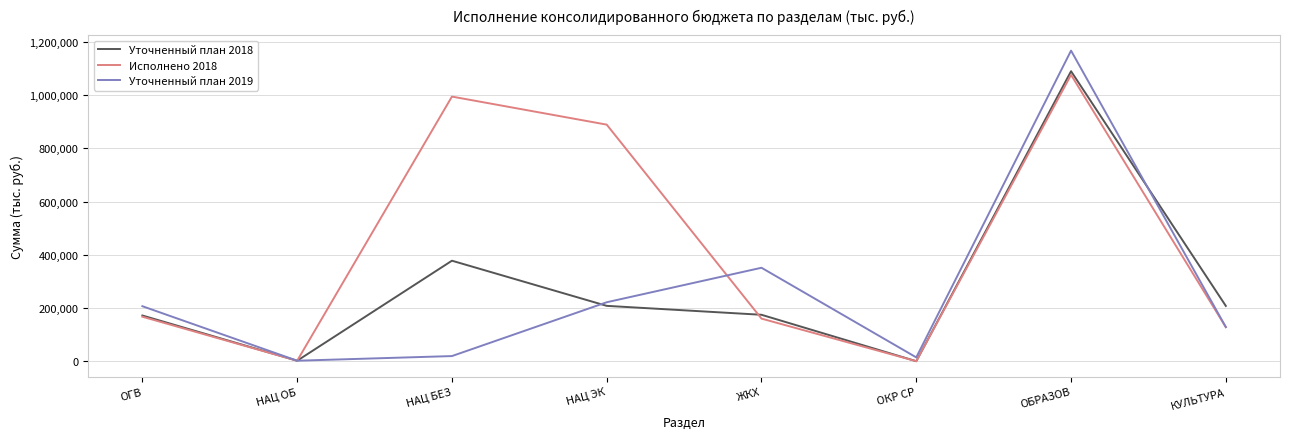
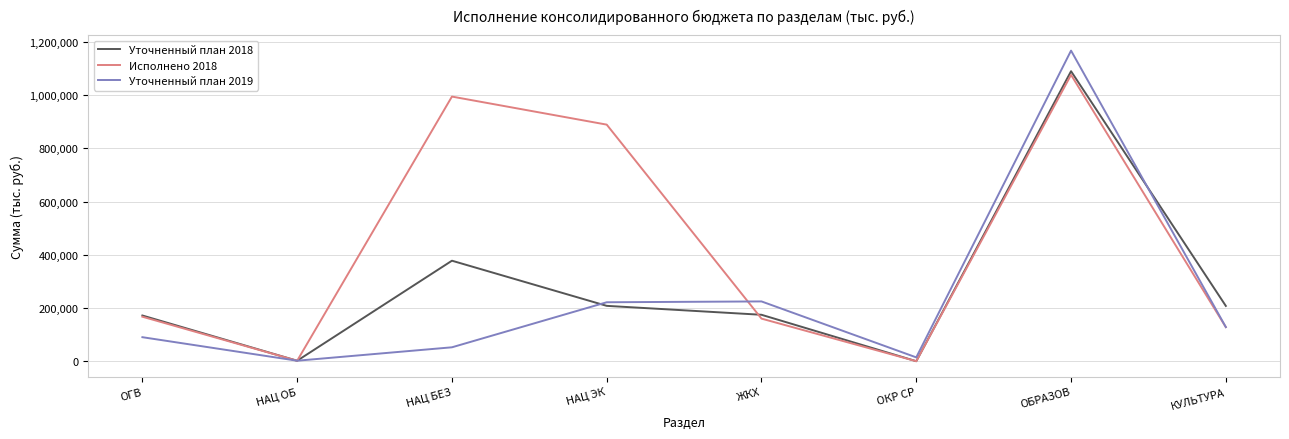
Уточненный план 2019, ОГВ: 210,000 -> 90,000
Уточненный план 2019, НАЦ БЕЗ: 20,000 -> 50,000
Уточненный план 2019, ЖКХ: 350,000 -> 220,000
